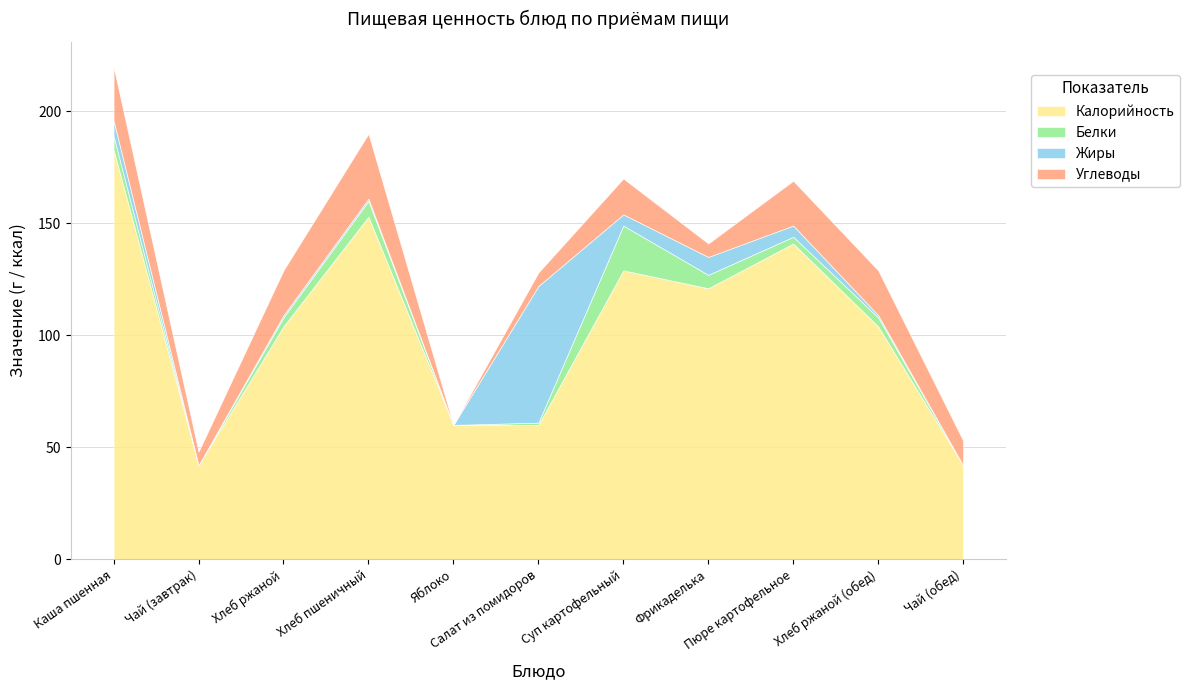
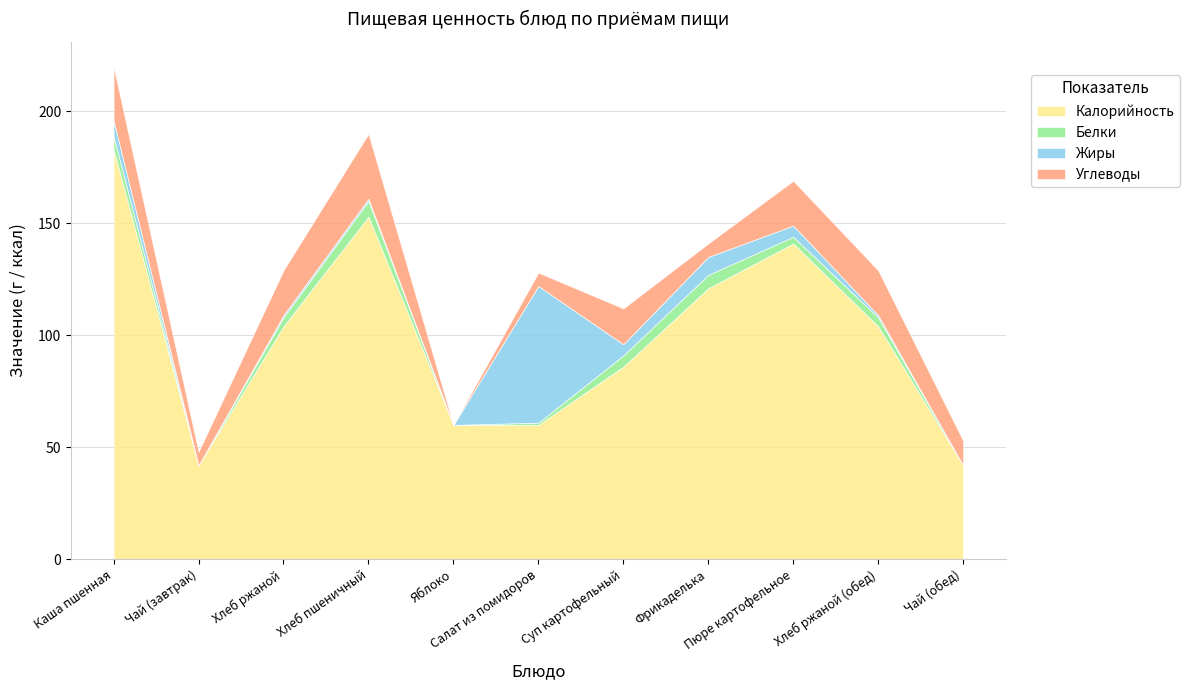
Калорийность, Суп картофельный: 129 -> 86
Белки, Суп картофельный: 20 -> 5
